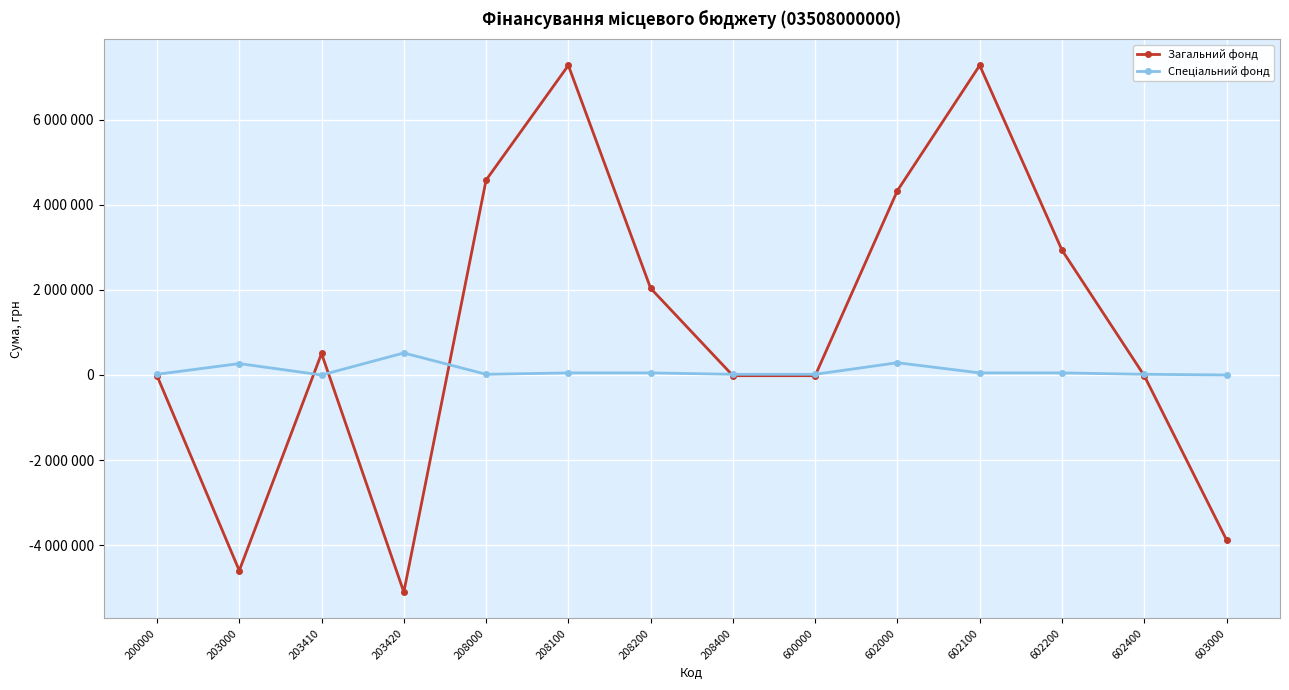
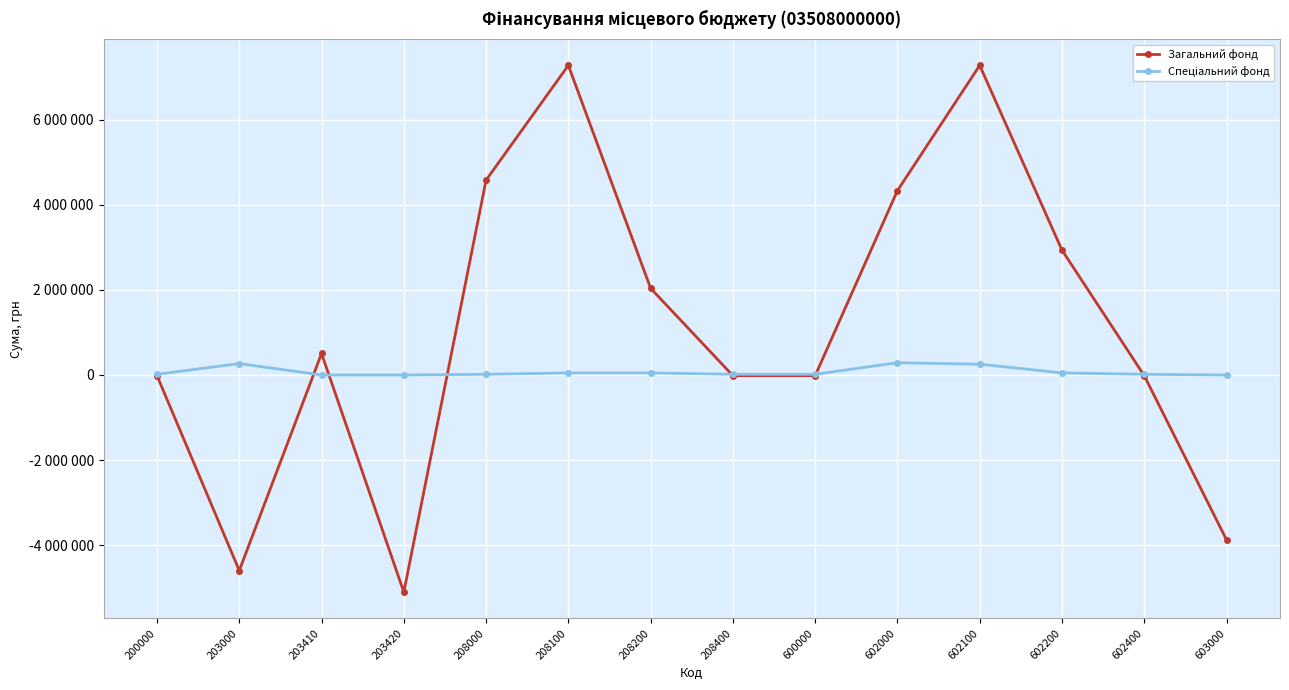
Спеціальний фонд, 203420: 500000 -> 0
Спеціальний фонд, 602100: 0 -> 300000
